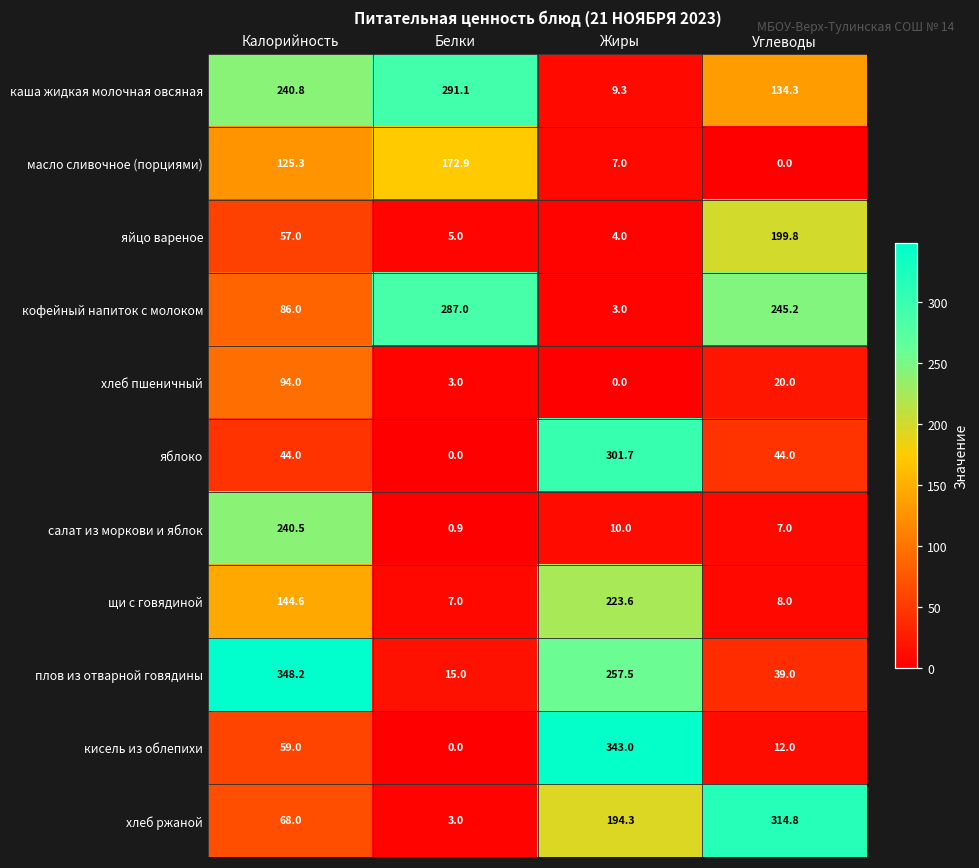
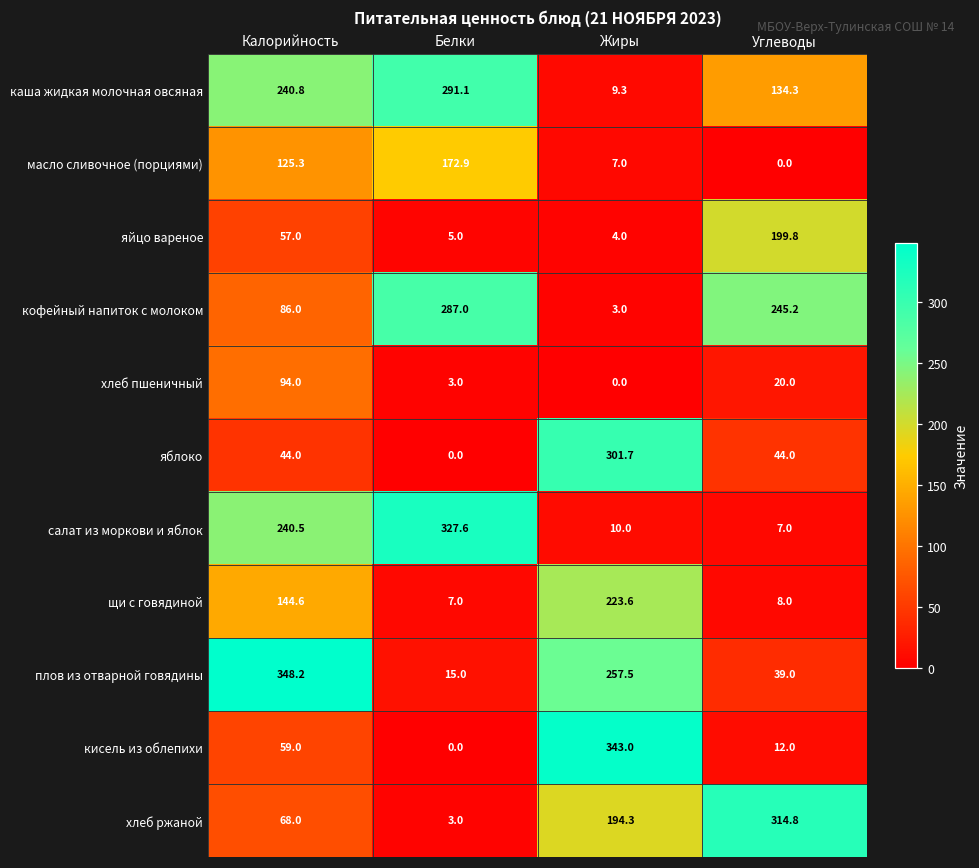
салат из моркови и яблок, Белки: 0.9 -> 327.6
